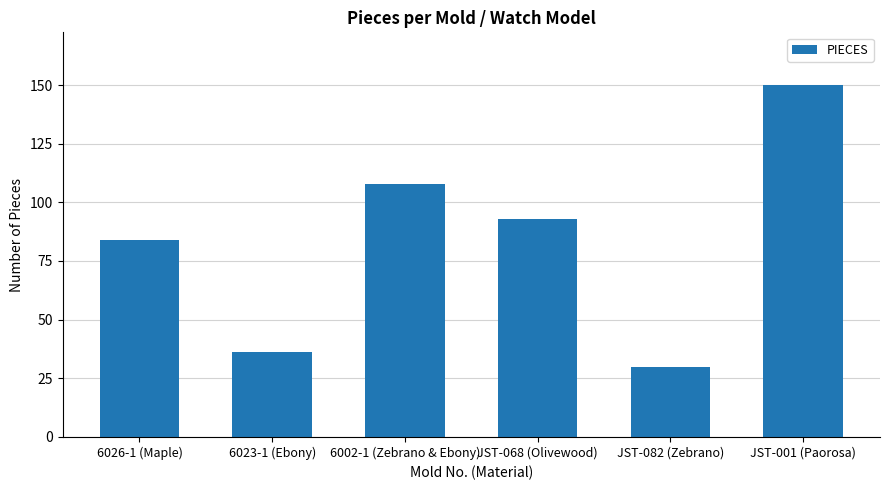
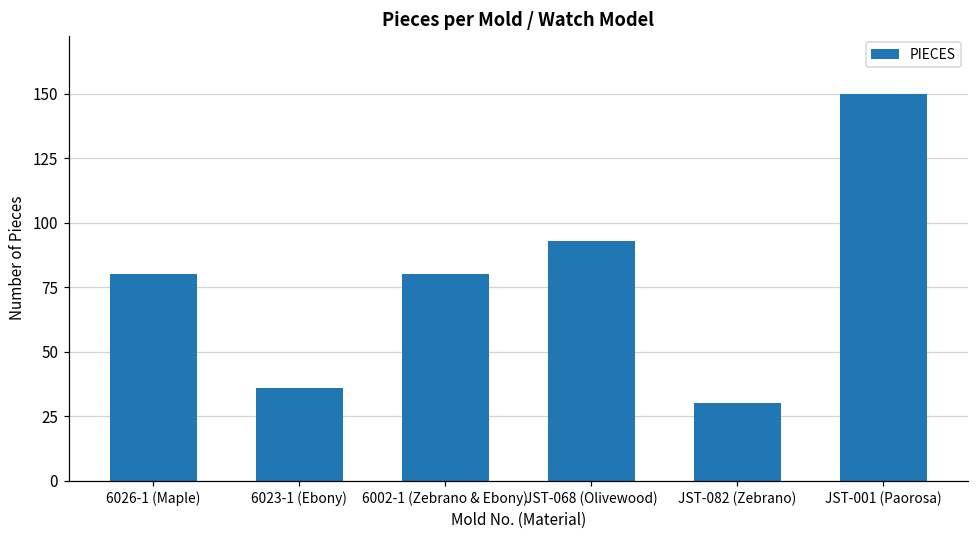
6026-1 (Maple): 84 -> 80
6002-1 (Zebrano & Ebony): 108 -> 80
